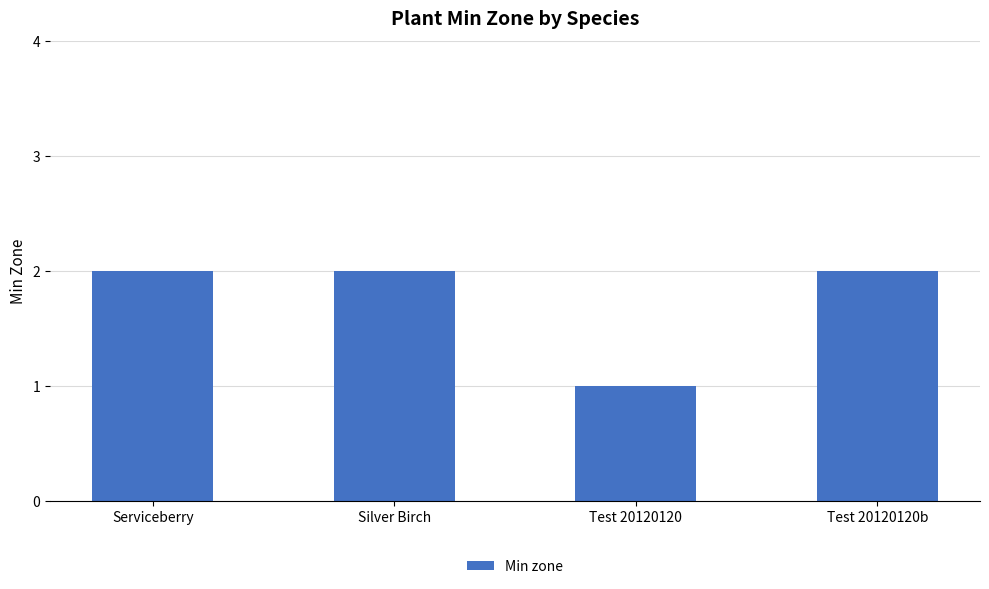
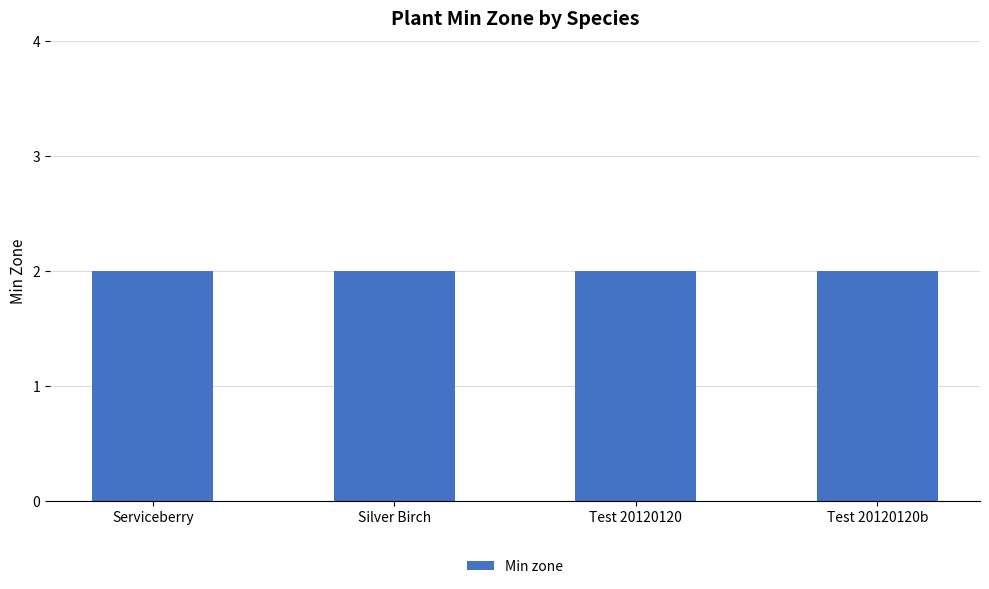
Test 20120120: 1 -> 2
